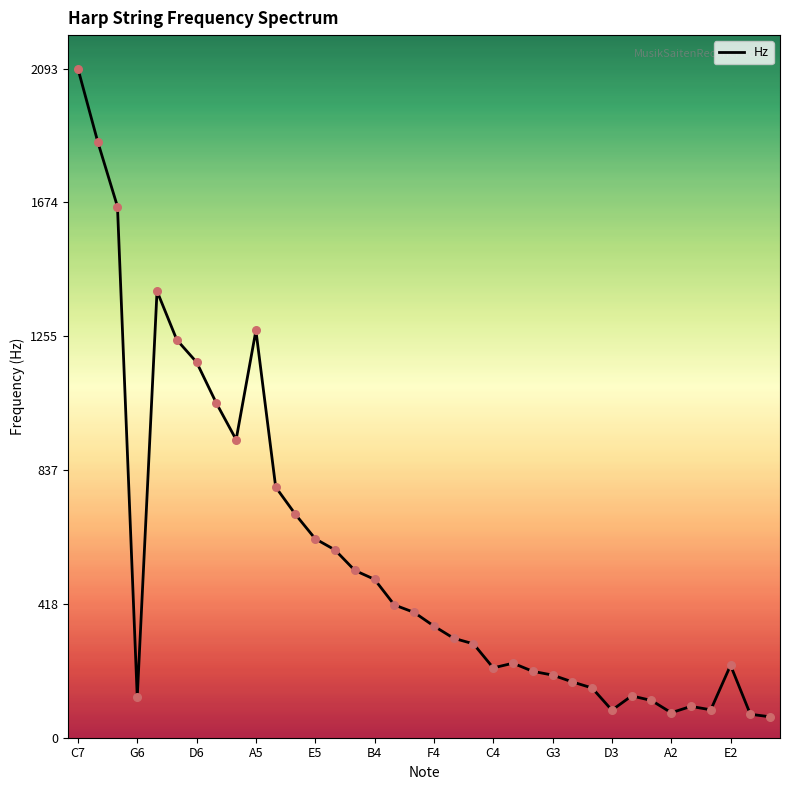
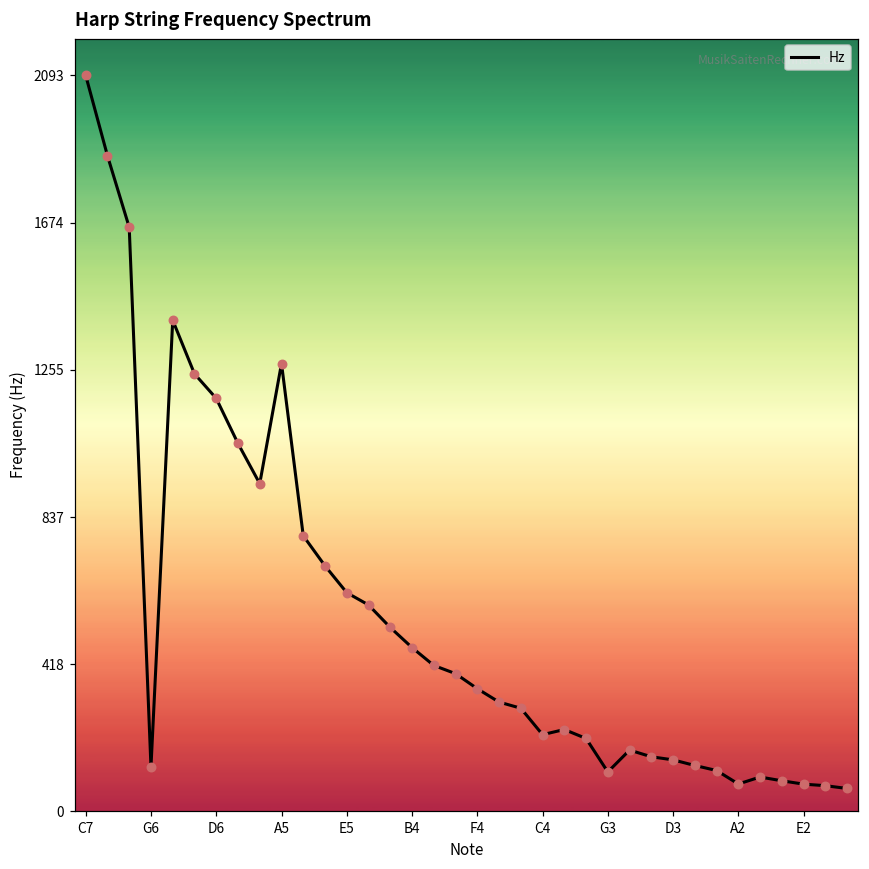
B4: 500 -> 470
G3: 200 -> 110
D3: 90 -> 150
E2: 230 -> 80
